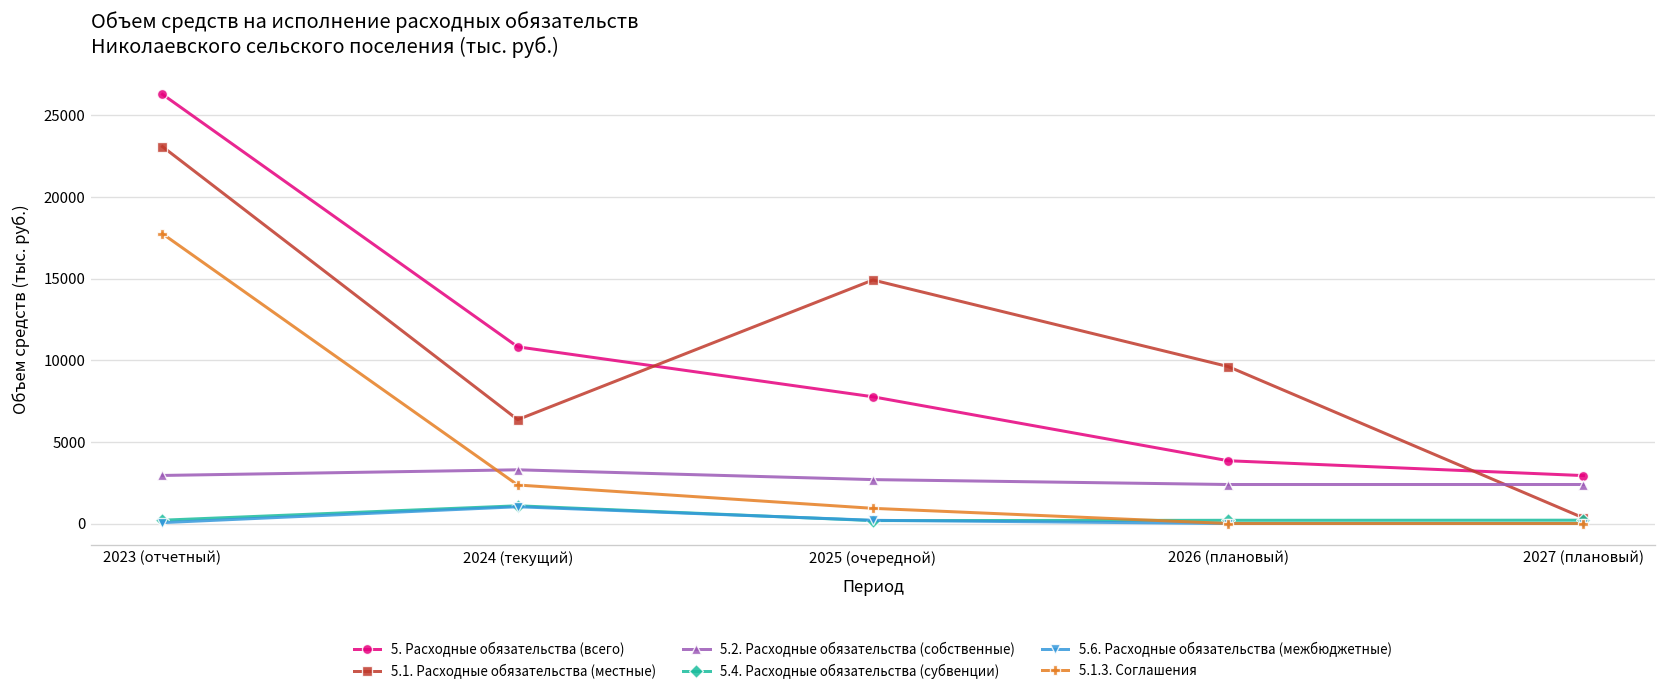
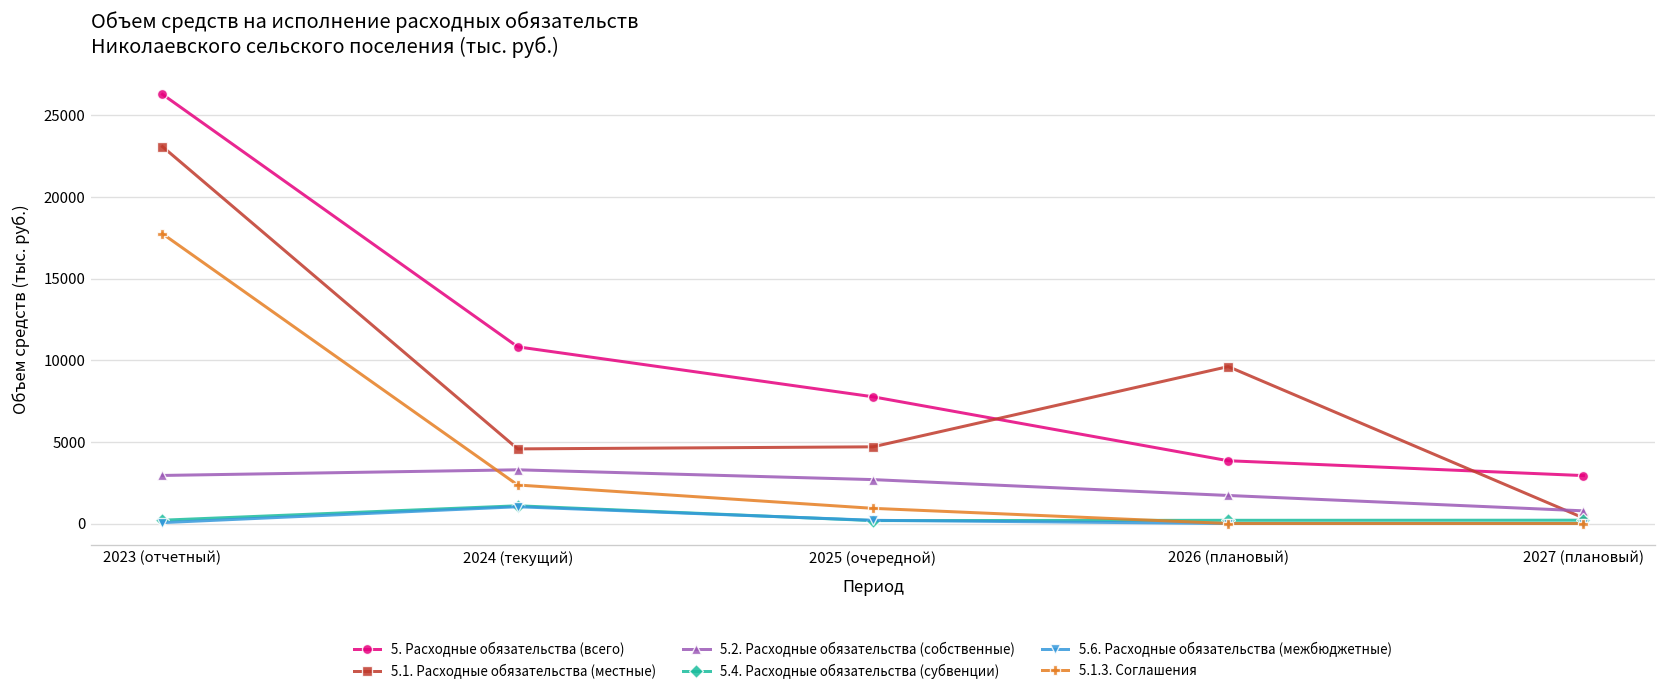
5.1. Расходные обязательства (местные), 2024 (текущий): 6400 -> 4600
5.1. Расходные обязательства (местные), 2025 (очередной): 14900 -> 4700
5.2. Расходные обязательства (собственные), 2026 (плановый): 2400 -> 1700
5.2. Расходные обязательства (собственные), 2027 (плановый): 2400 -> 800
